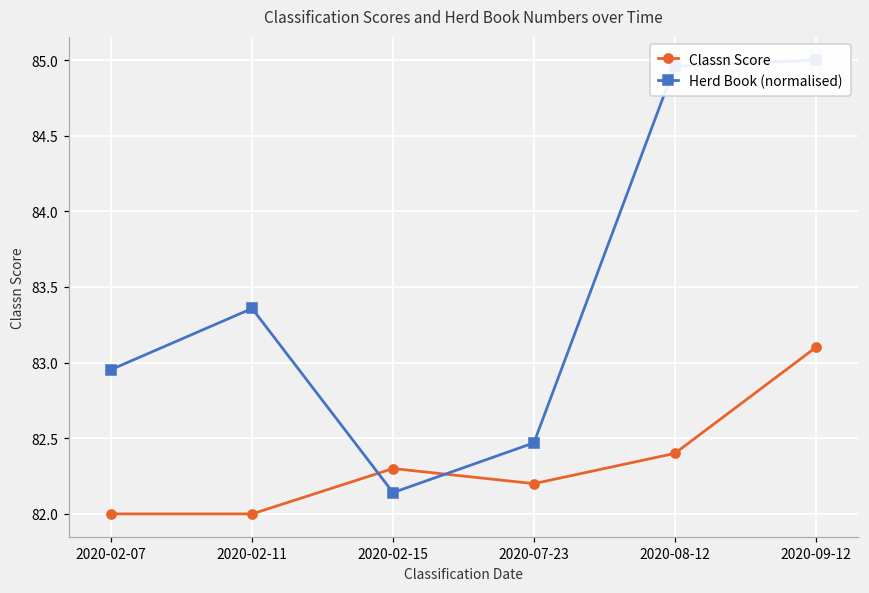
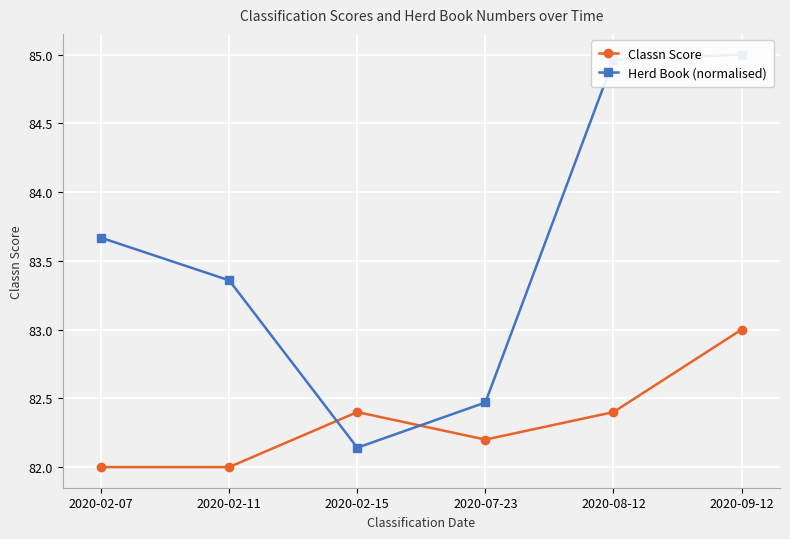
Herd Book (normalised), 2020-02-07: 82.95 -> 83.67
Classn Score, 2020-02-15: 82.3 -> 82.4
Classn Score, 2020-09-12: 83.1 -> 83.0
